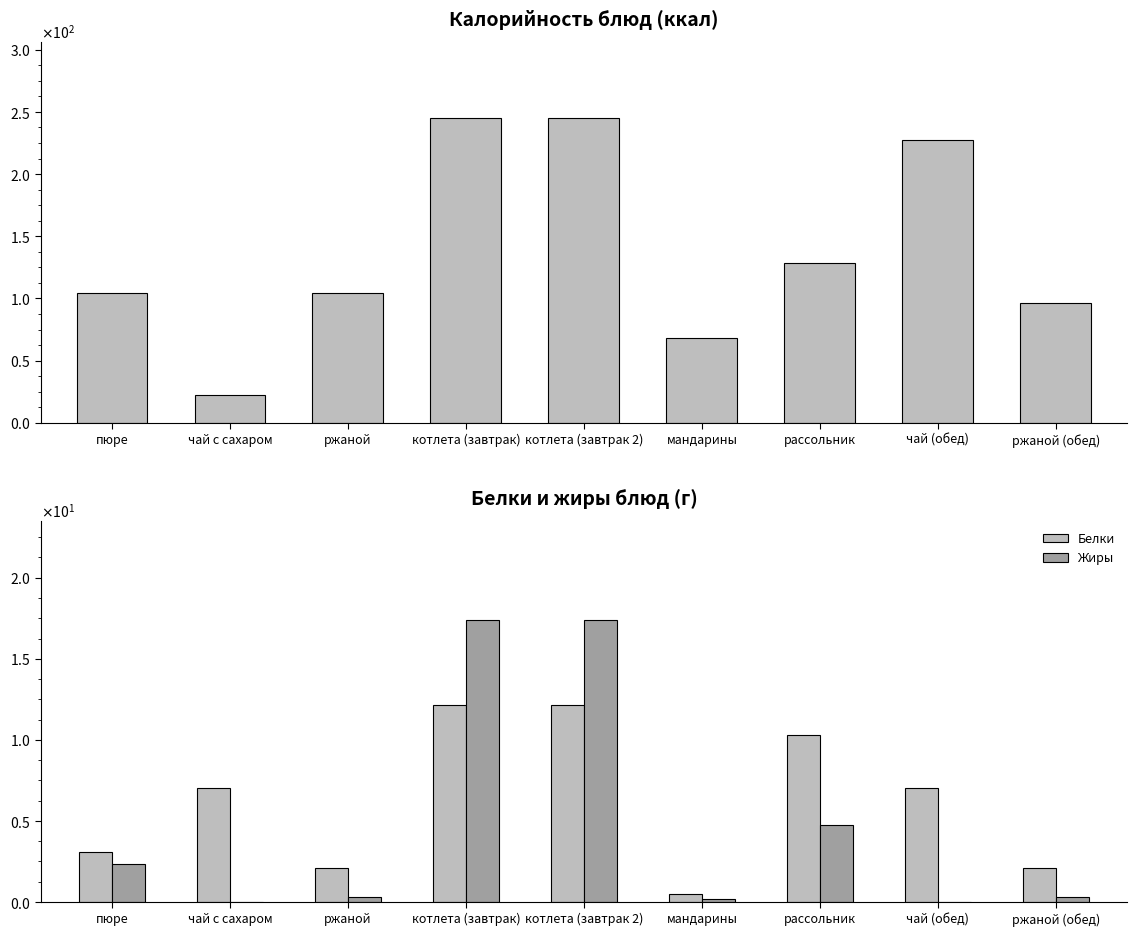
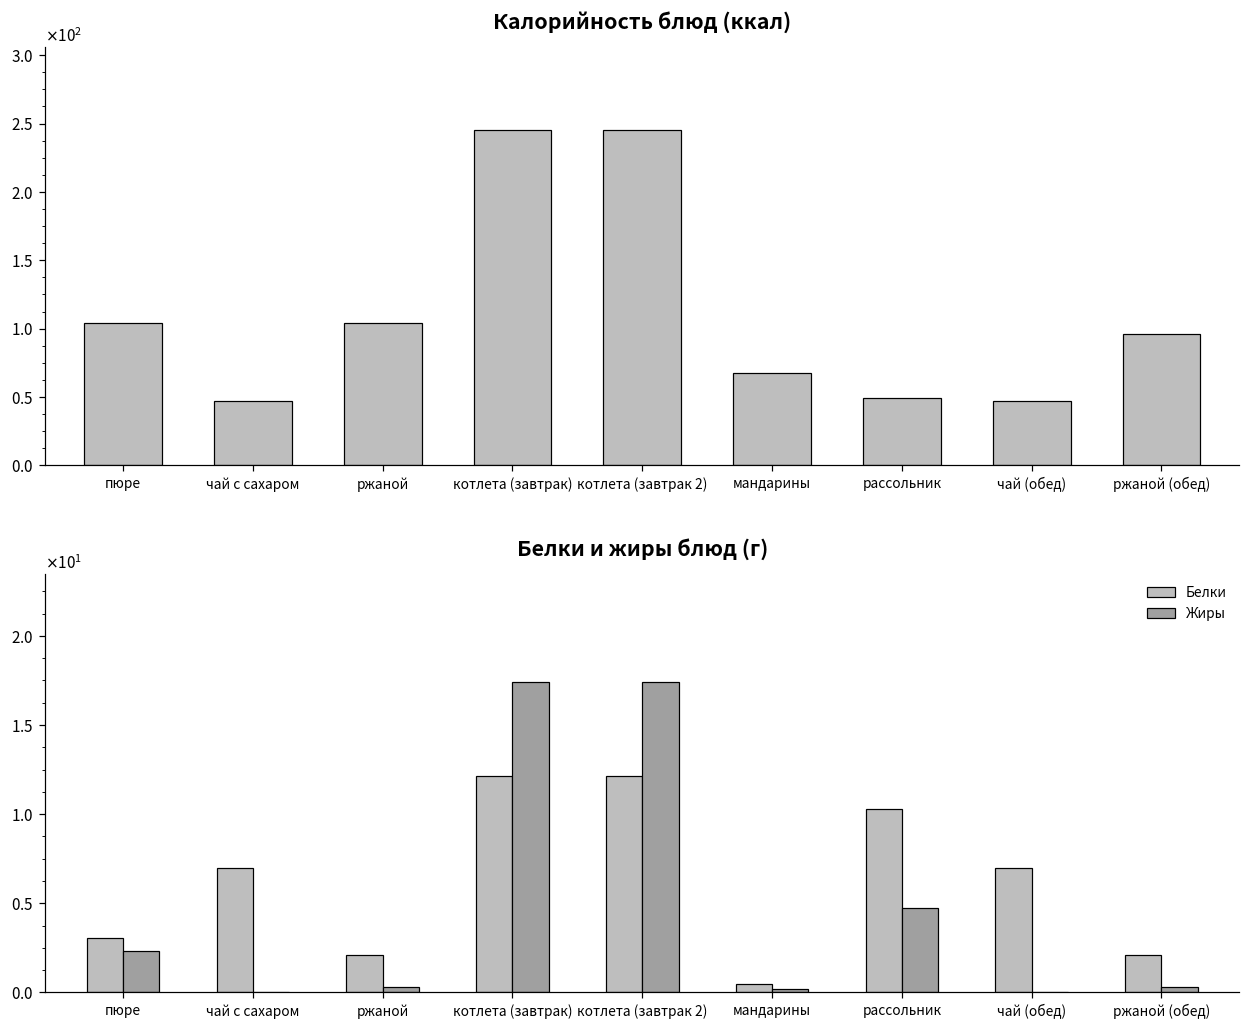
Калорийность блюд (ккал), чай с сахаром: 23 -> 47
Калорийность блюд (ккал), рассольник: 129 -> 49
Калорийность блюд (ккал), чай (обед): 227 -> 47
